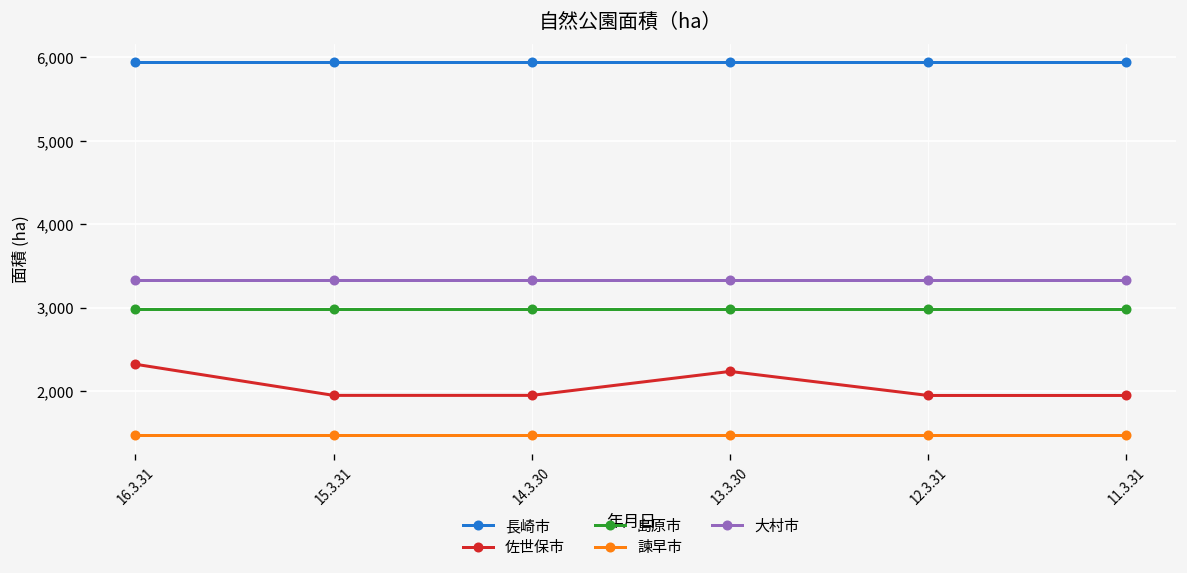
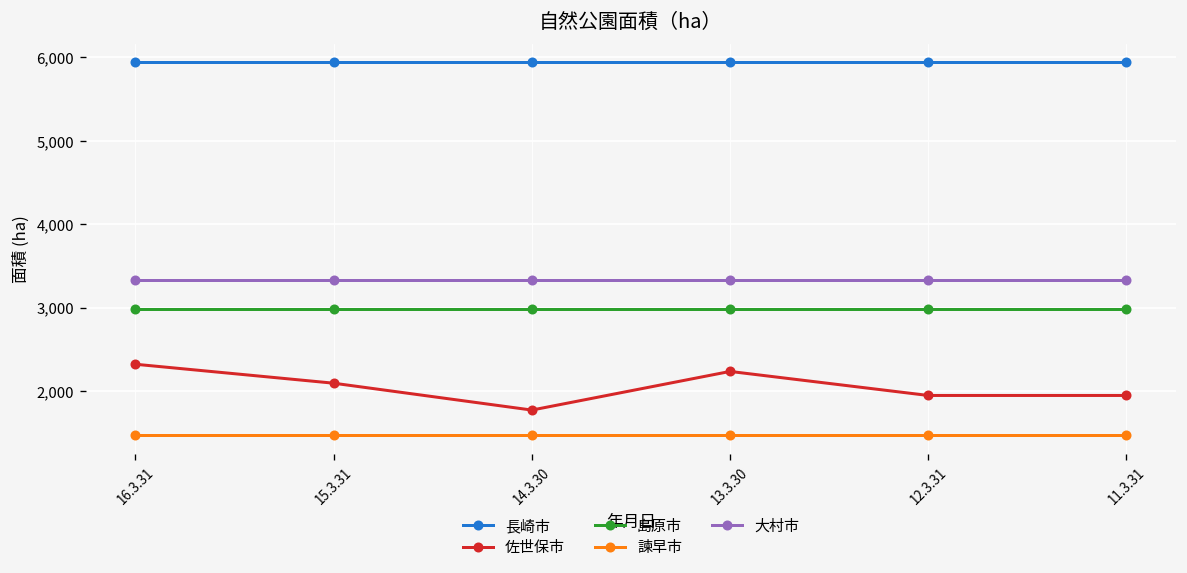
佐世保市, 15.3.31: 2,000 -> 2,100
佐世保市, 14.3.30: 2,000 -> 1,800
